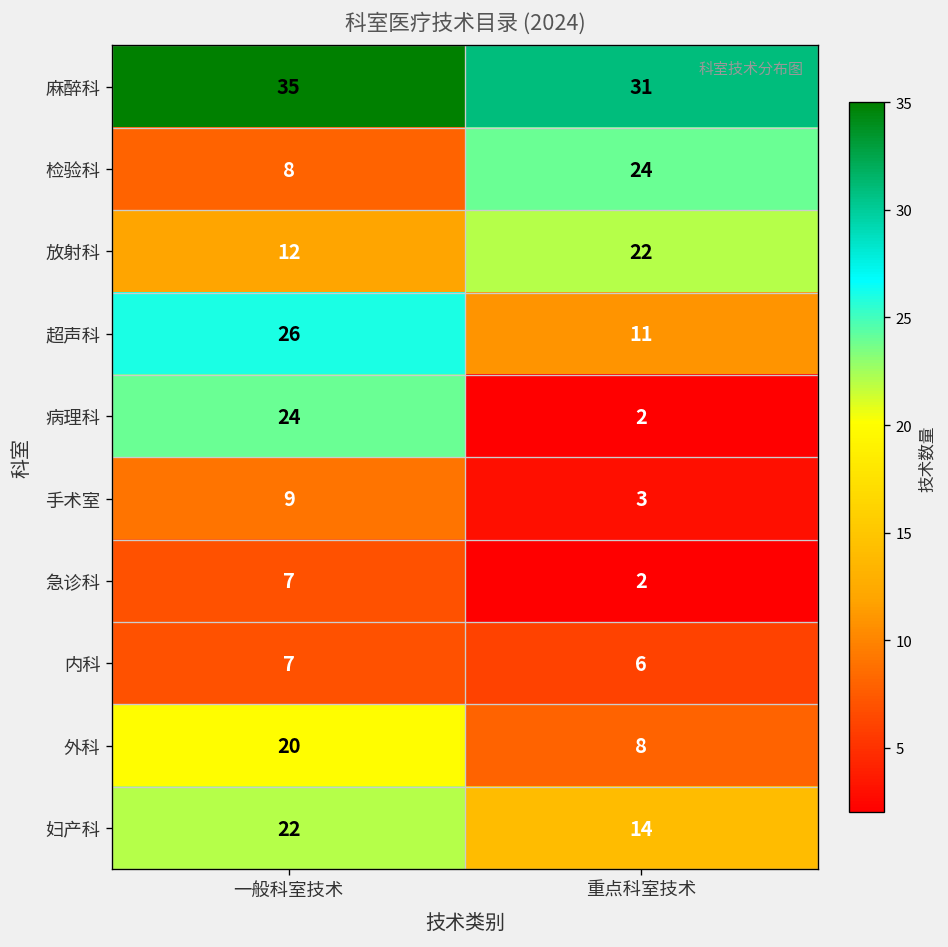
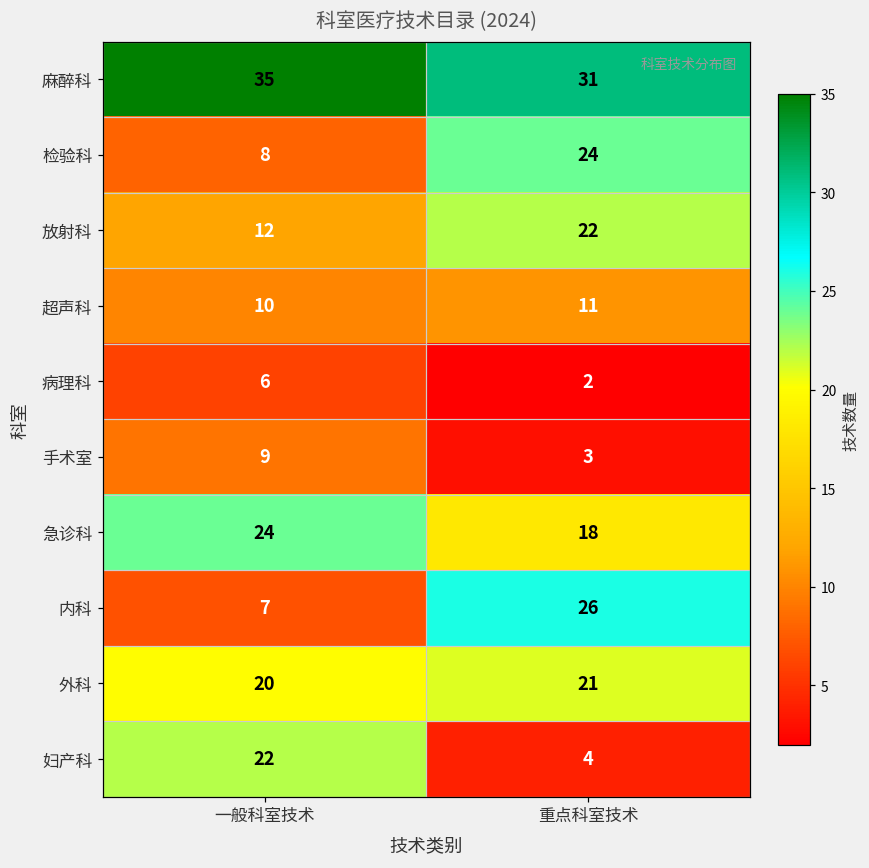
超声科, 一般科室技术: 26 -> 10
病理科, 一般科室技术: 24 -> 6
急诊科, 一般科室技术: 7 -> 24
急诊科, 重点科室技术: 2 -> 18
内科, 重点科室技术: 6 -> 26
外科, 重点科室技术: 8 -> 21
妇产科, 重点科室技术: 14 -> 4
